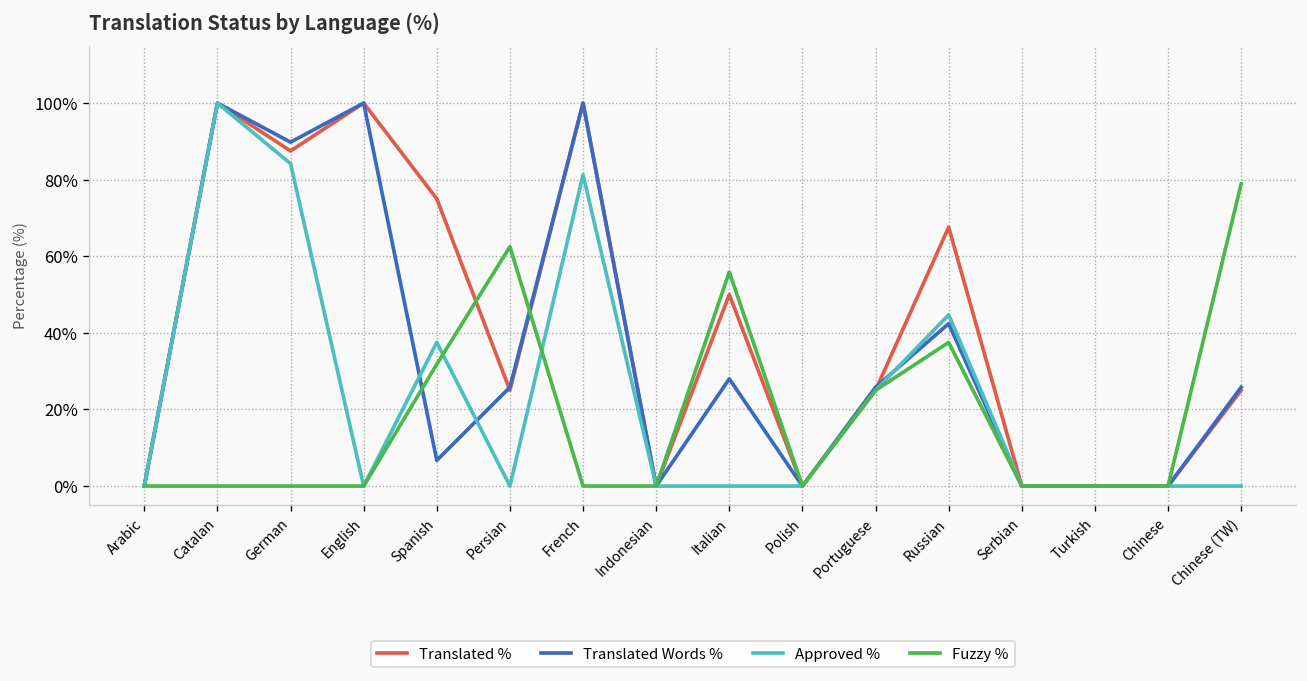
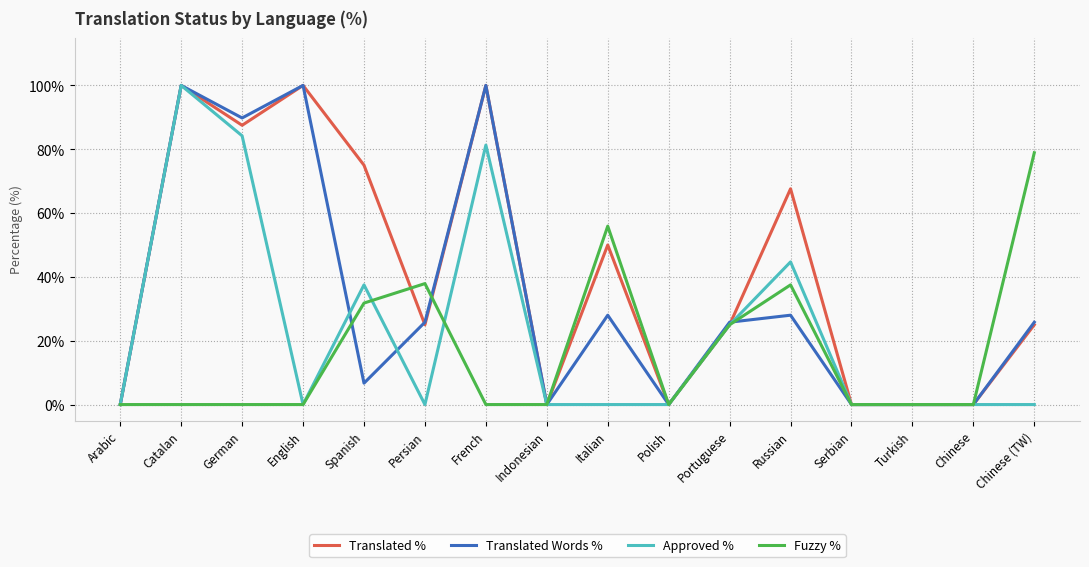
Fuzzy %, Persian: 63% -> 38%
Translated Words %, Russian: 42% -> 28%
